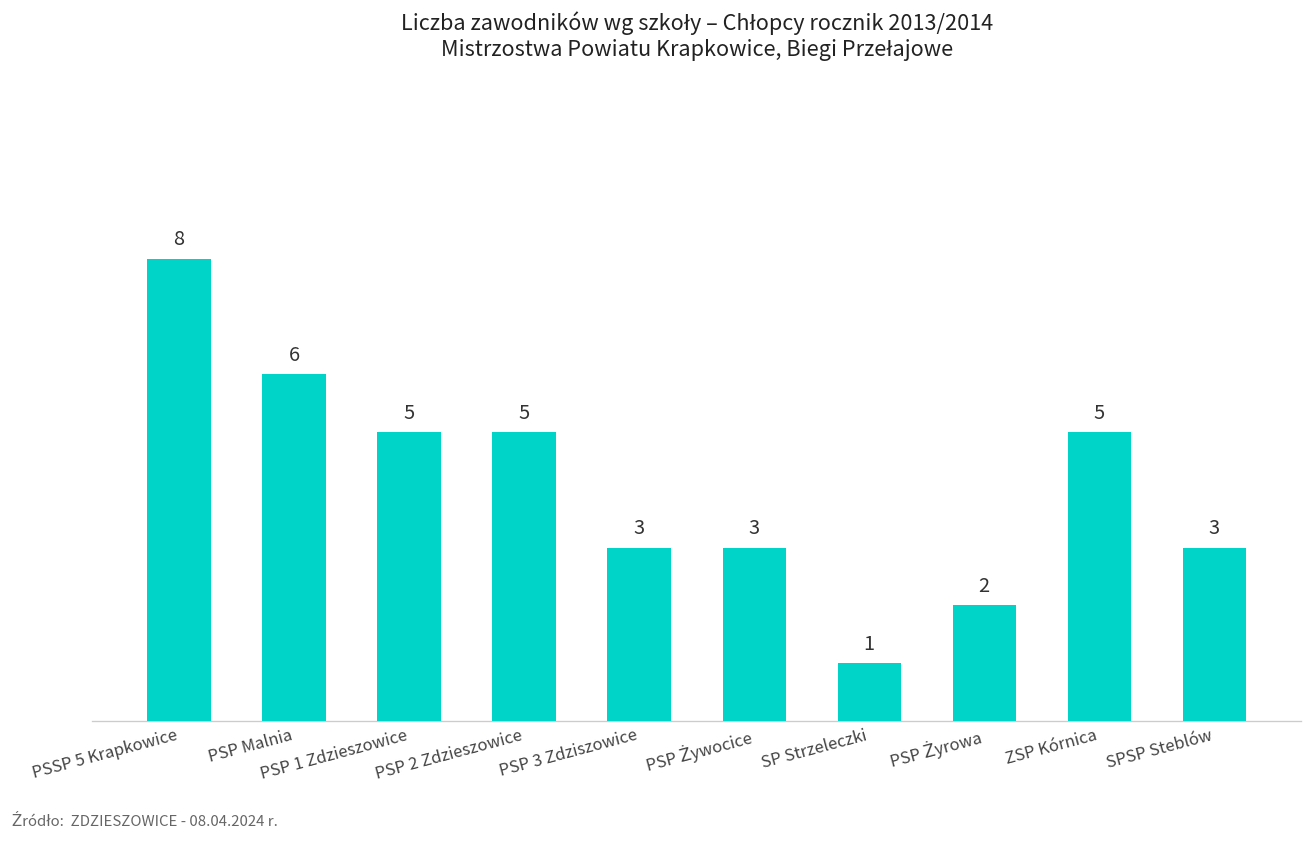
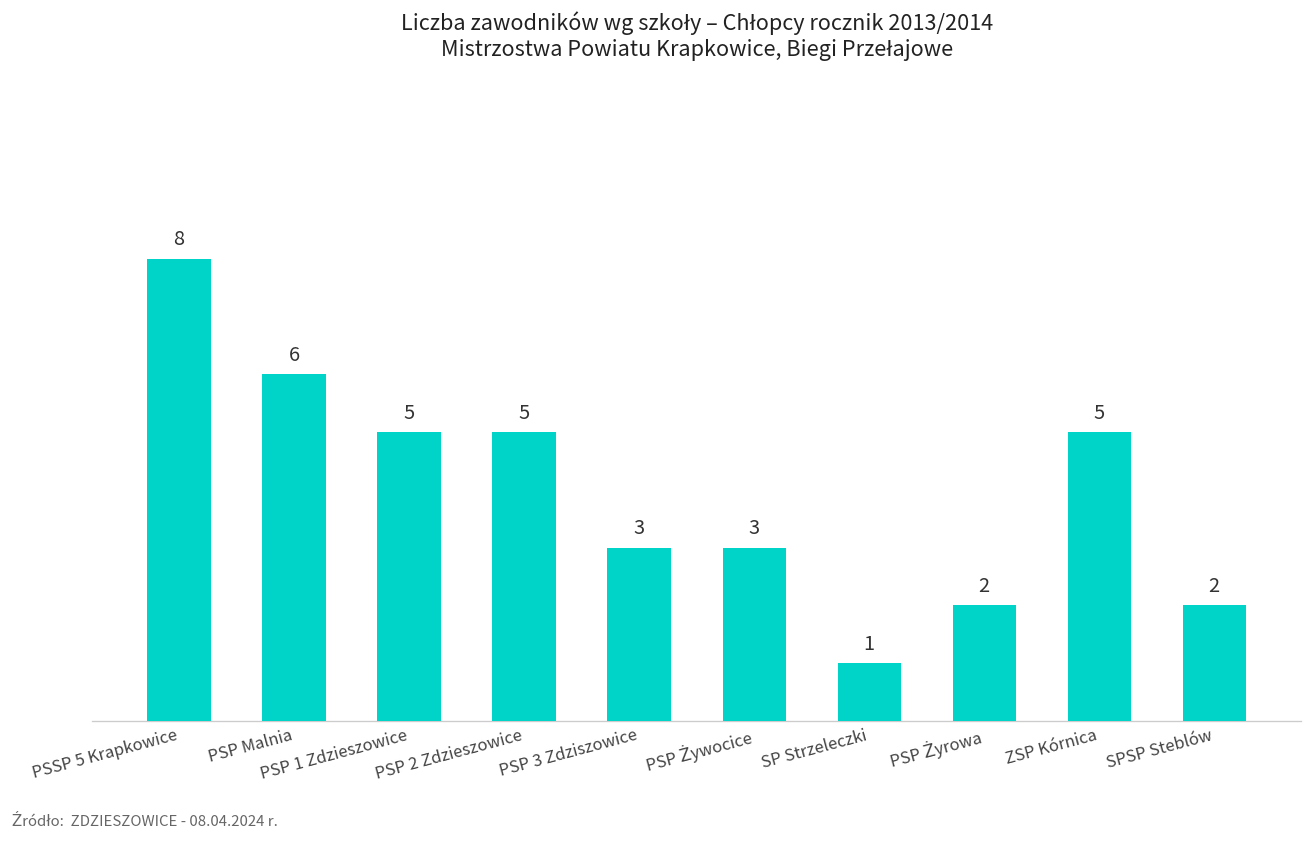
SPSP Steblów: 3 -> 2
